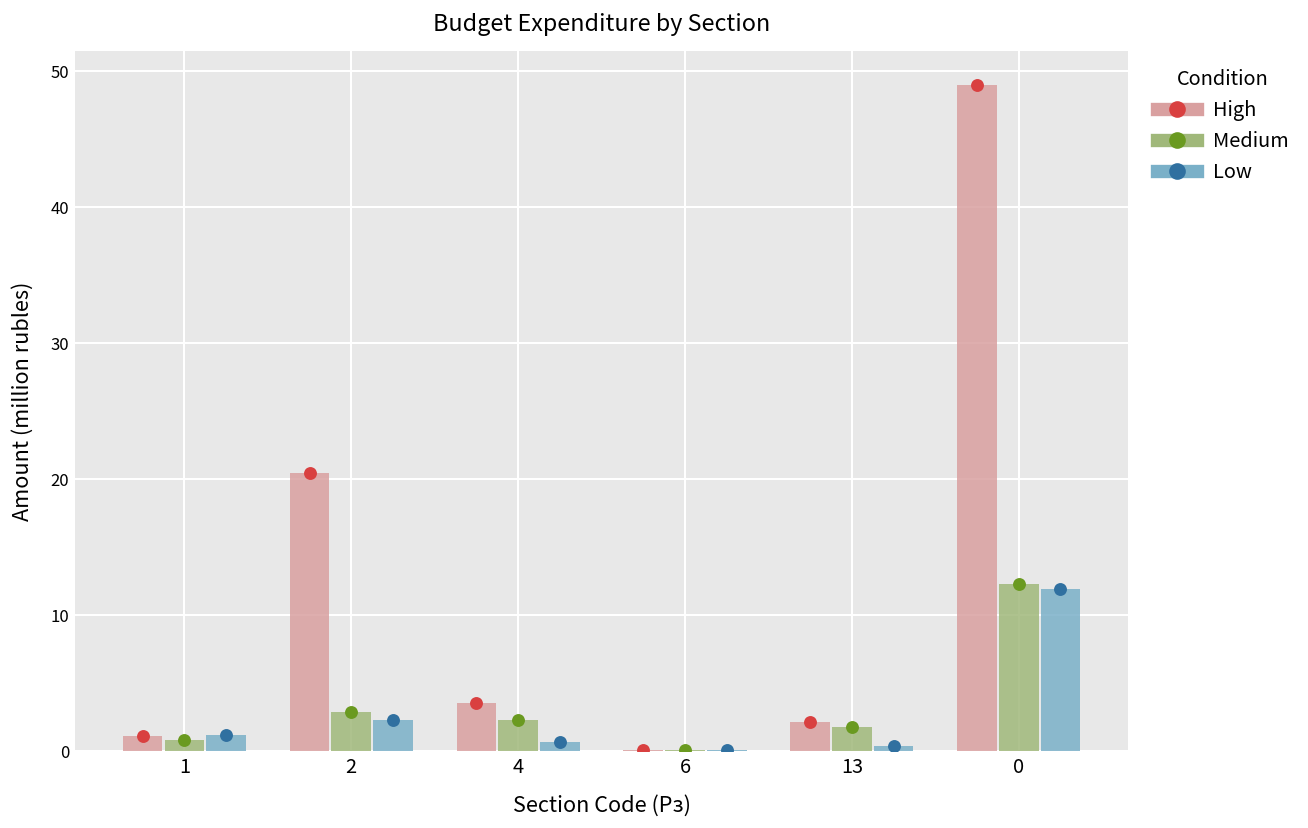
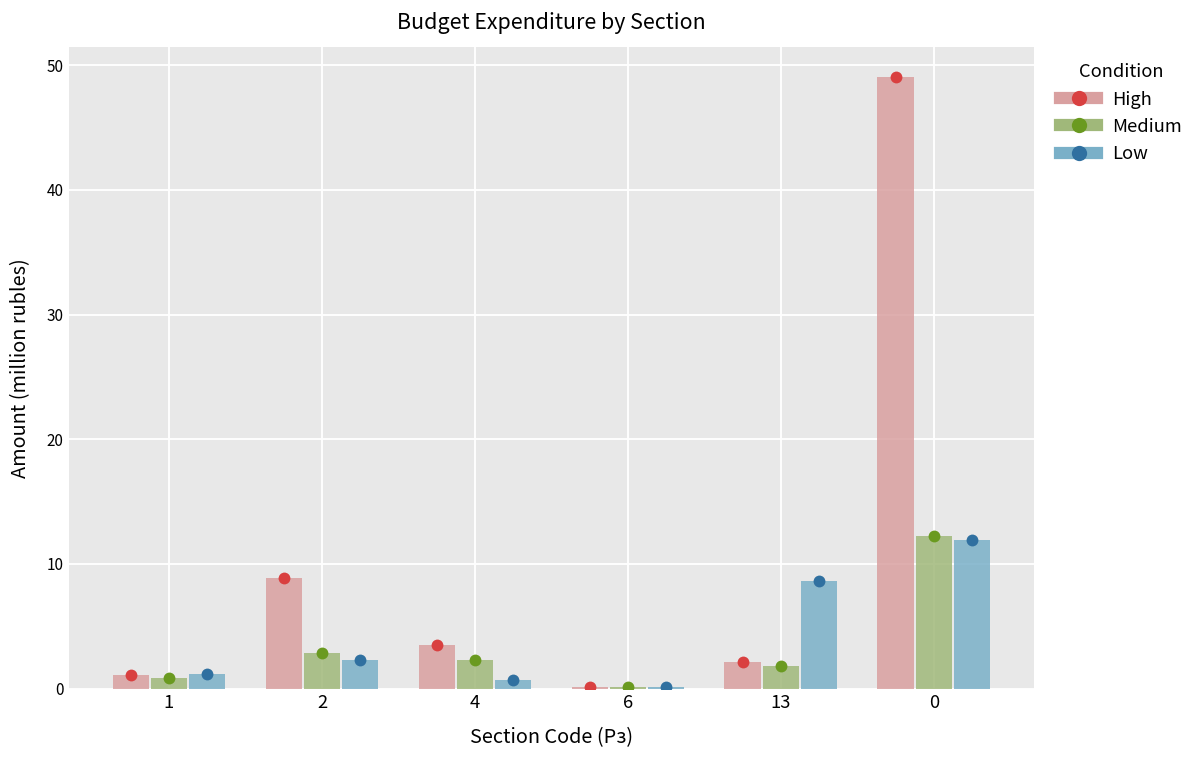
High, 2: 20.5 -> 8.9
Low, 13: 0.4 -> 8.7
